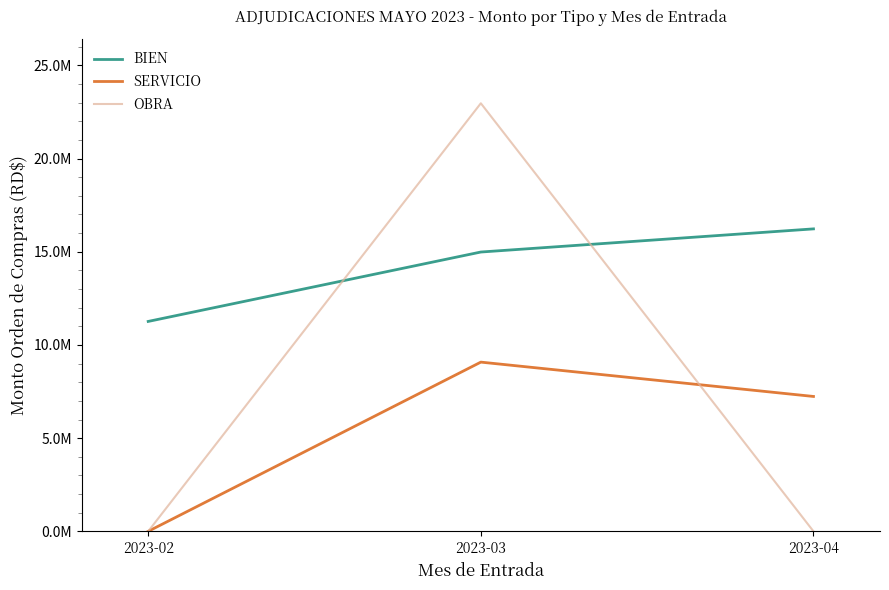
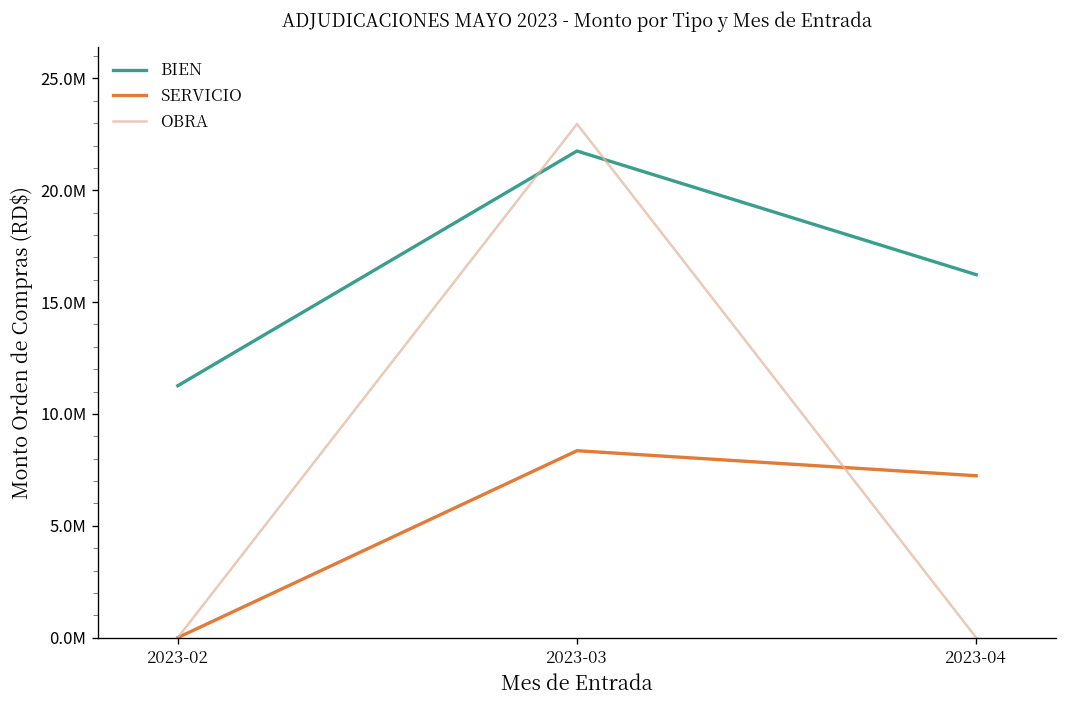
BIEN, 2023-03: 15000000 -> 21800000
SERVICIO, 2023-03: 9100000 -> 8400000
